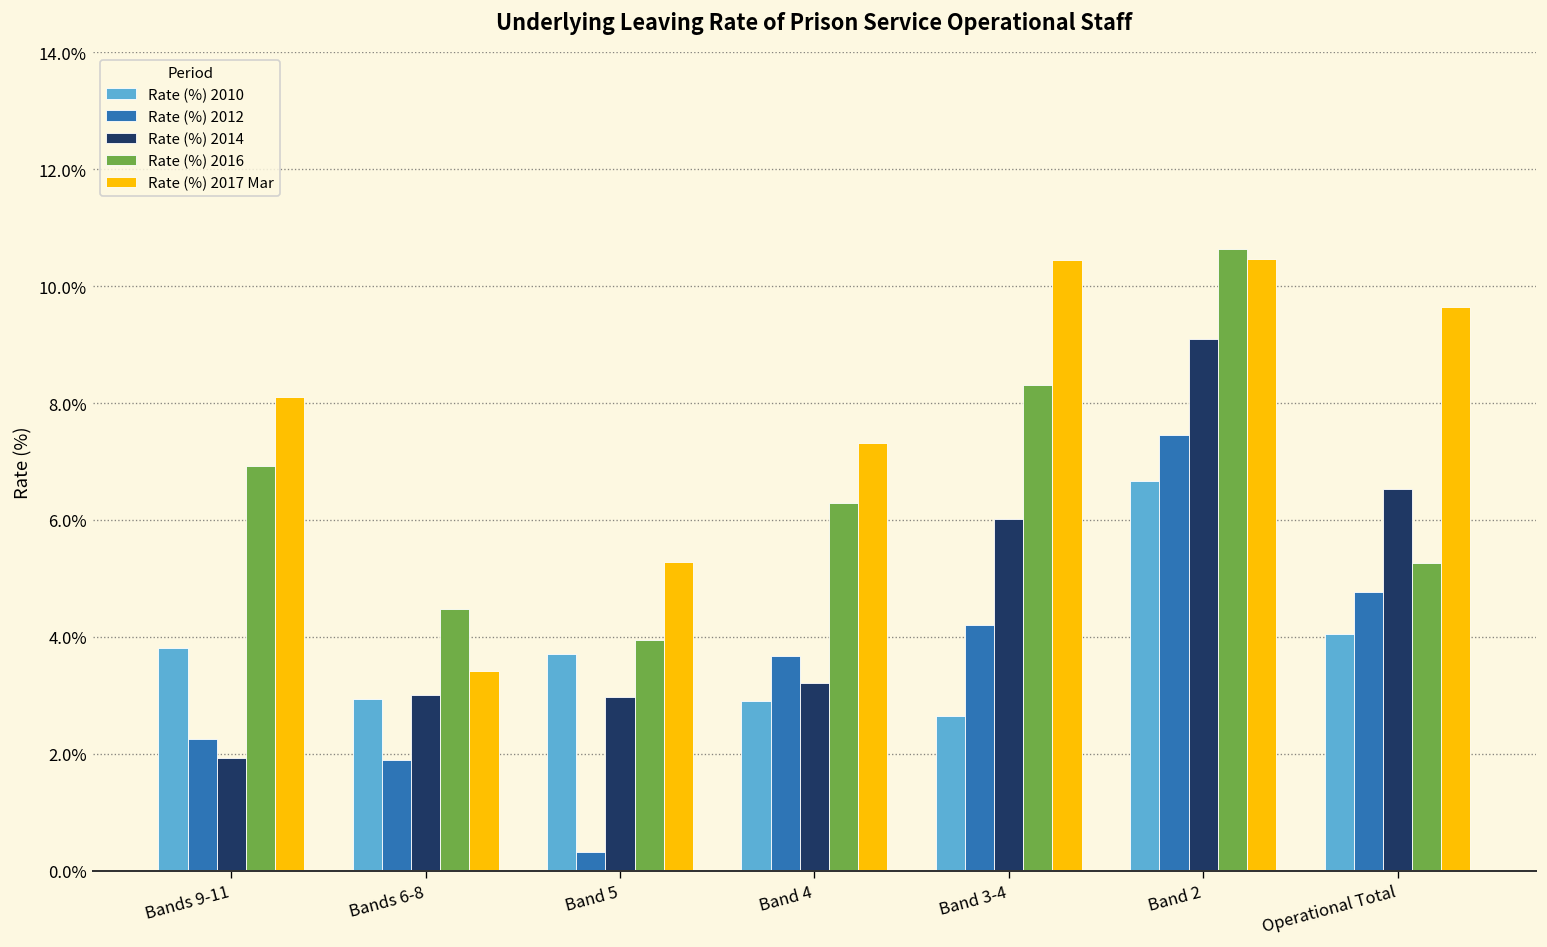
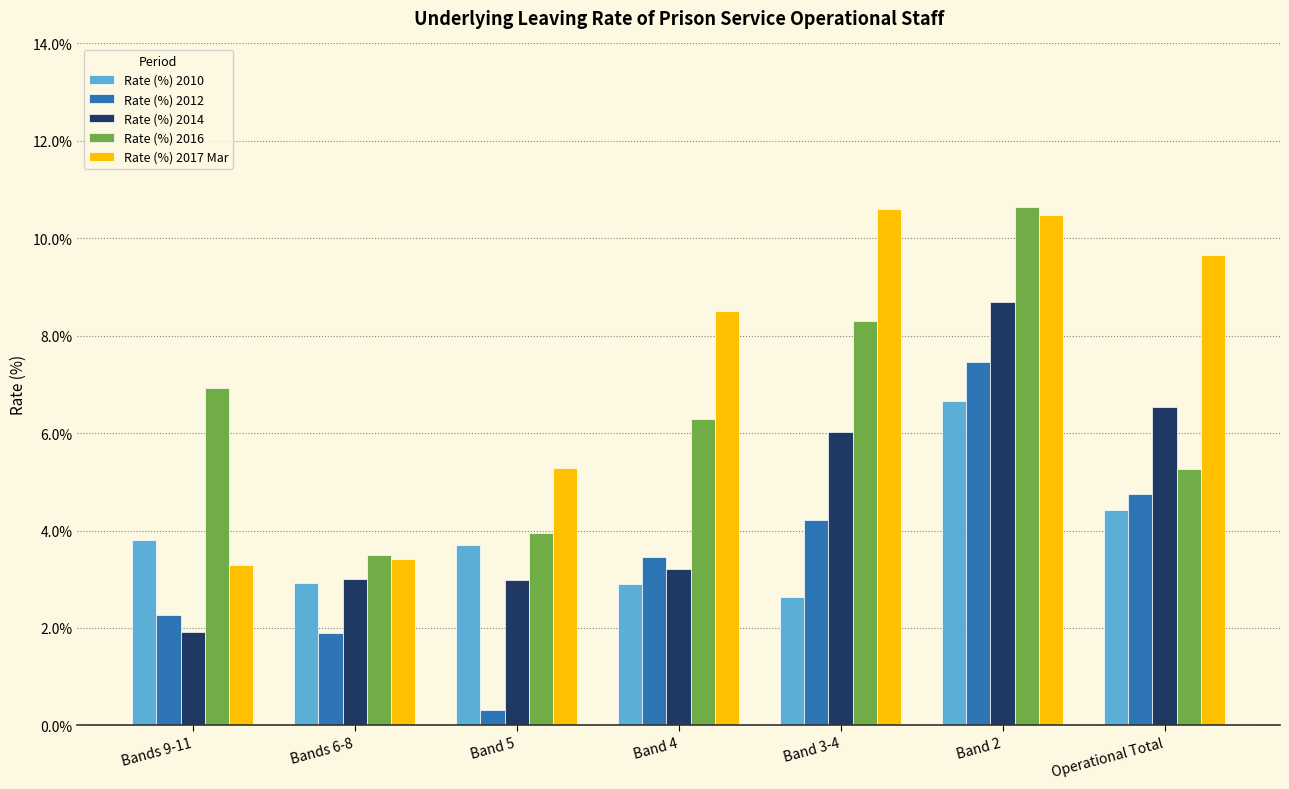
Rate (%) 2017 Mar, Bands 9-11: 8.1% -> 3.3%
Rate (%) 2016, Bands 6-8: 4.5% -> 3.5%
Rate (%) 2012, Band 4: 3.7% -> 3.5%
Rate (%) 2017 Mar, Band 4: 7.3% -> 8.5%
Rate (%) 2017 Mar, Band 3-4: 10.4% -> 10.6%
Rate (%) 2014, Band 2: 9.1% -> 8.7%
Rate (%) 2010, Operational Total: 4.1% -> 4.4%
